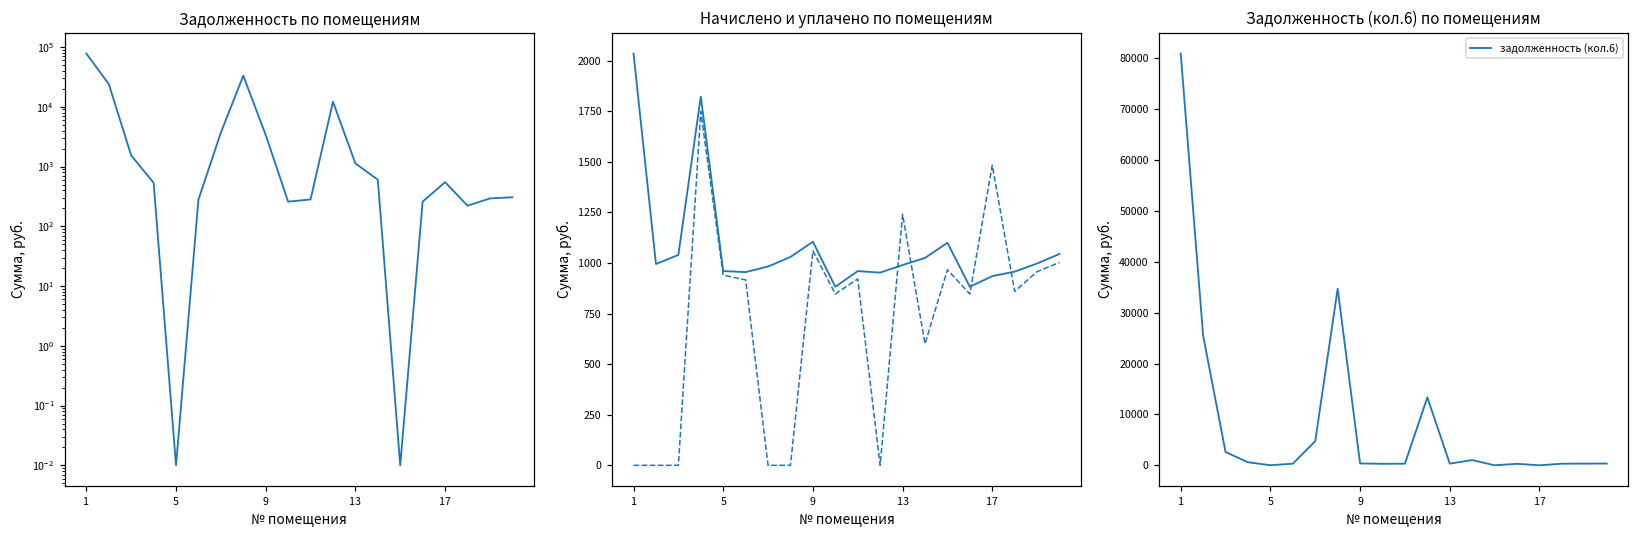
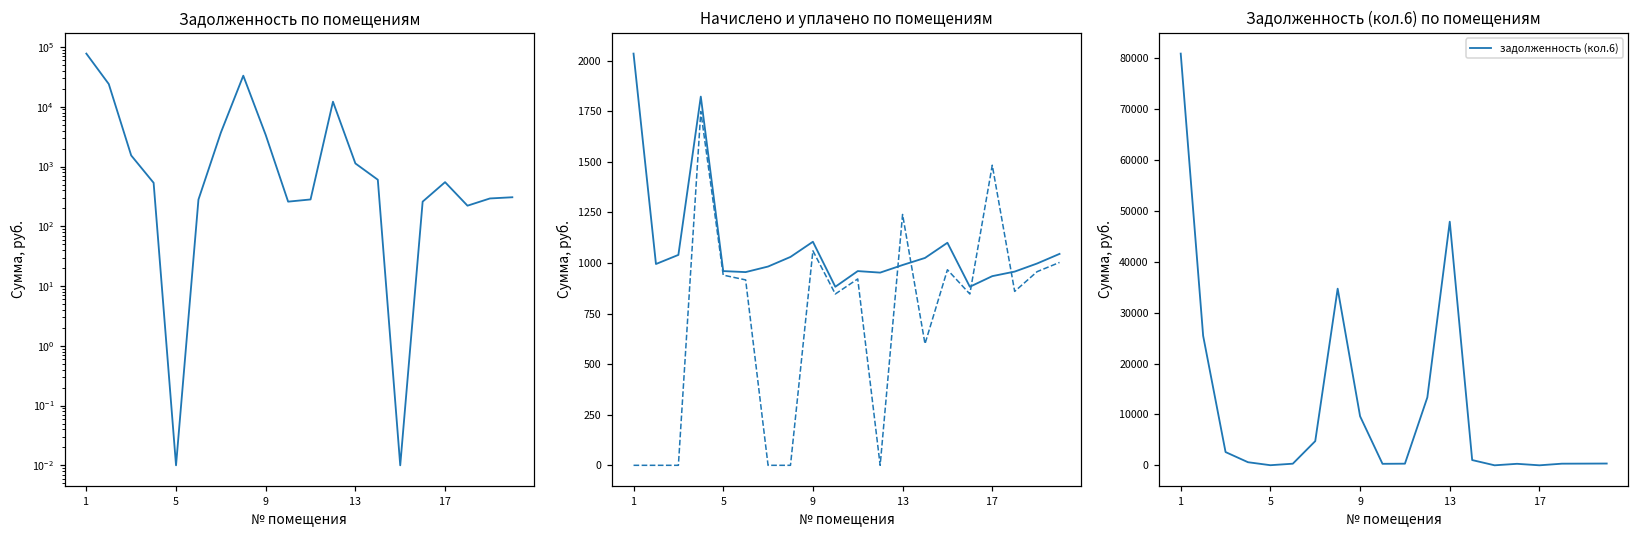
Задолженность (кол.6) по помещениям, 9: 0 -> 10000
Задолженность (кол.6) по помещениям, 13: 0 -> 48000
